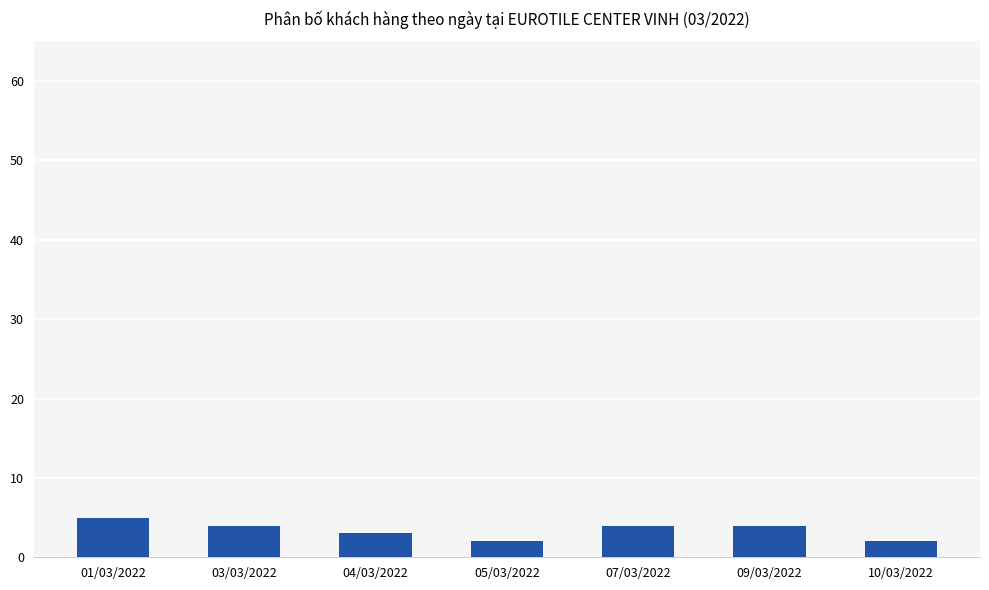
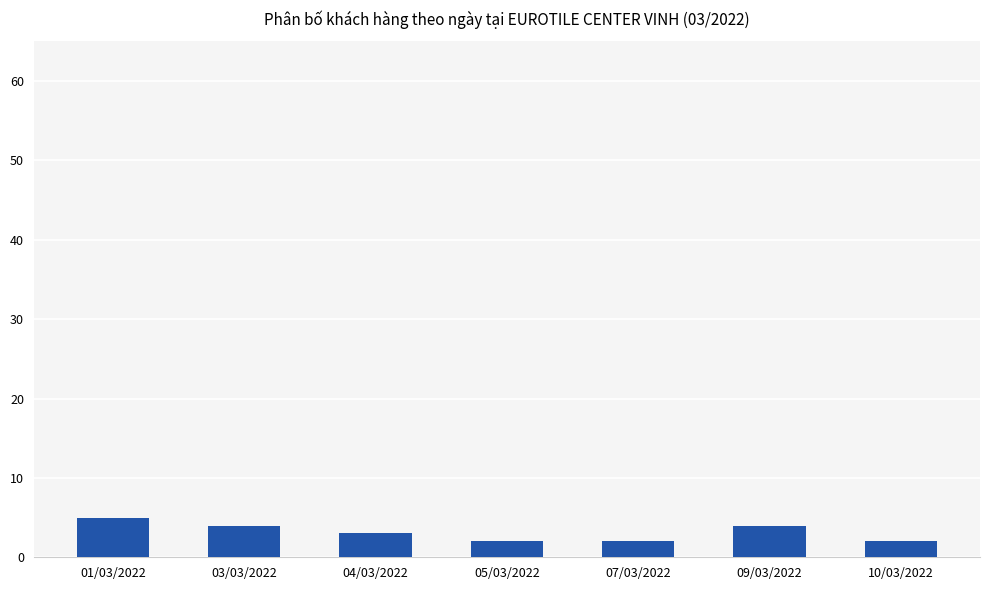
07/03/2022: 4 -> 2
